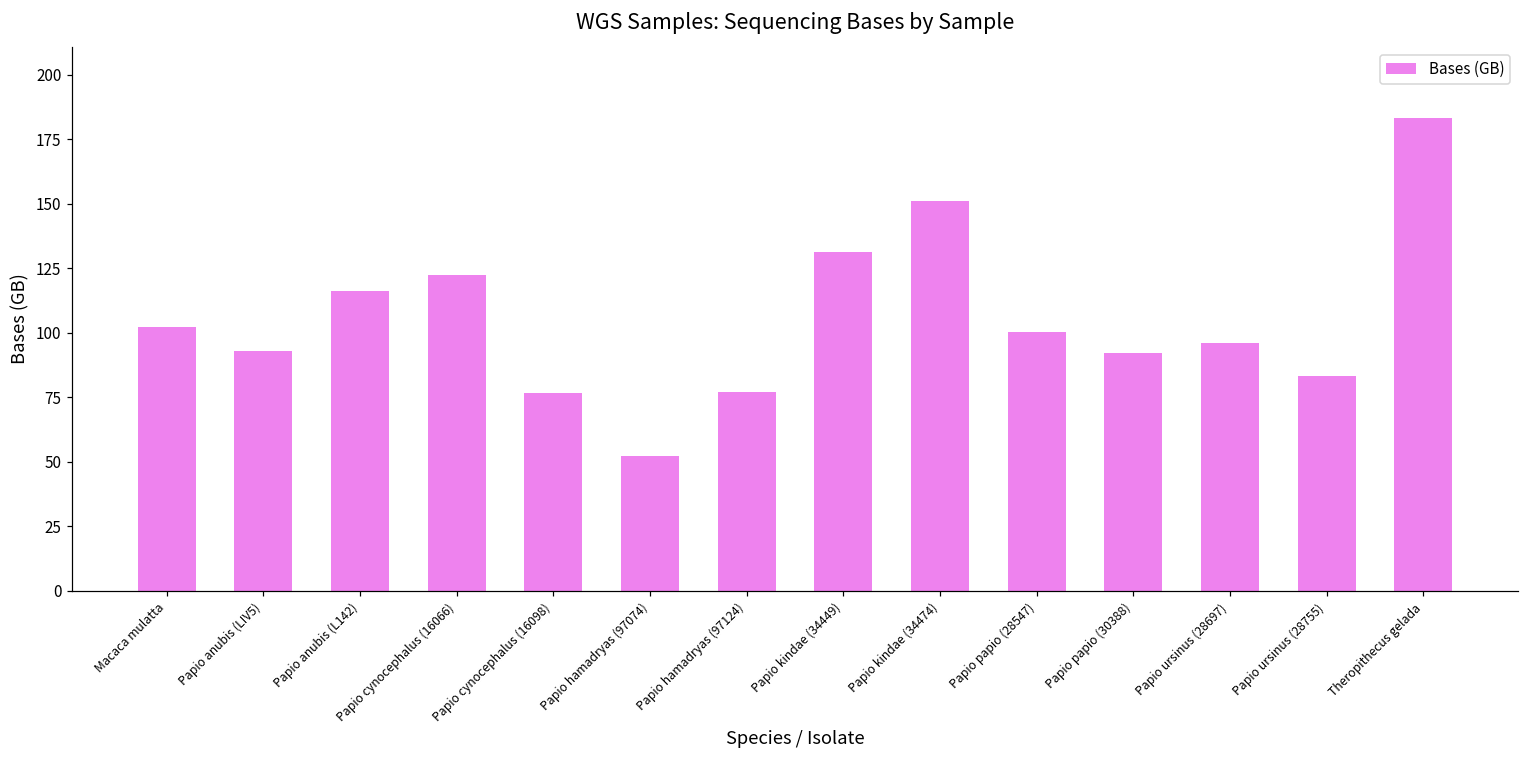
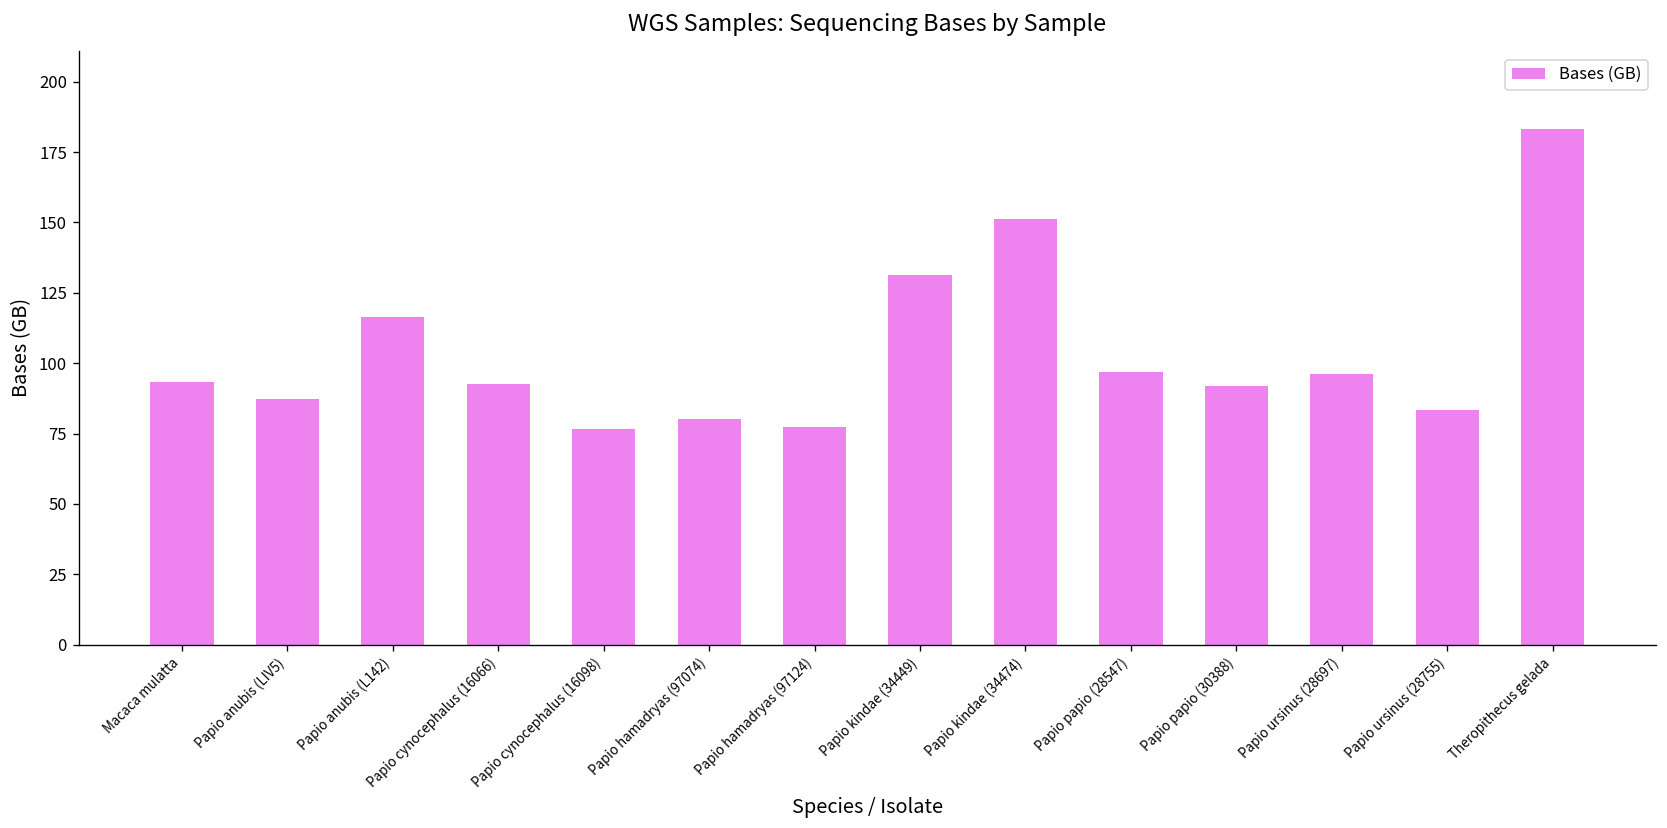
Macaca mulatta: 102 -> 93
Papio anubis (LIV5): 93 -> 87
Papio cynocephalus (16066): 123 -> 93
Papio hamadryas (97074): 52 -> 80
Papio papio (28547): 100 -> 97
